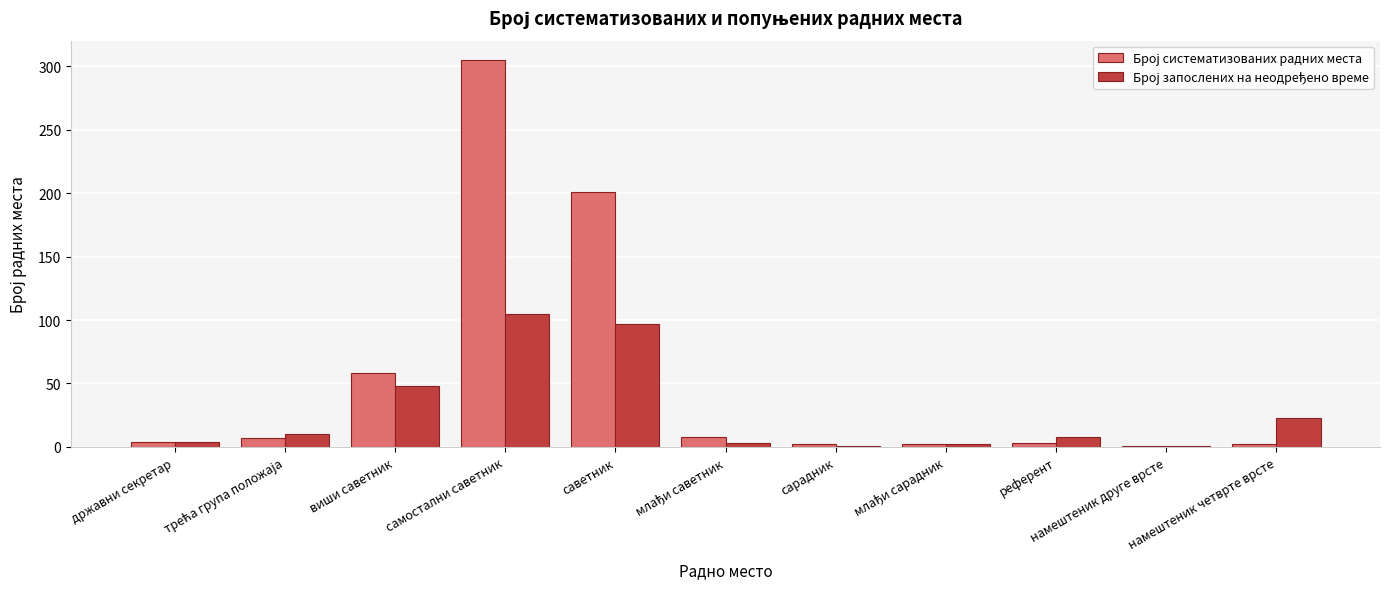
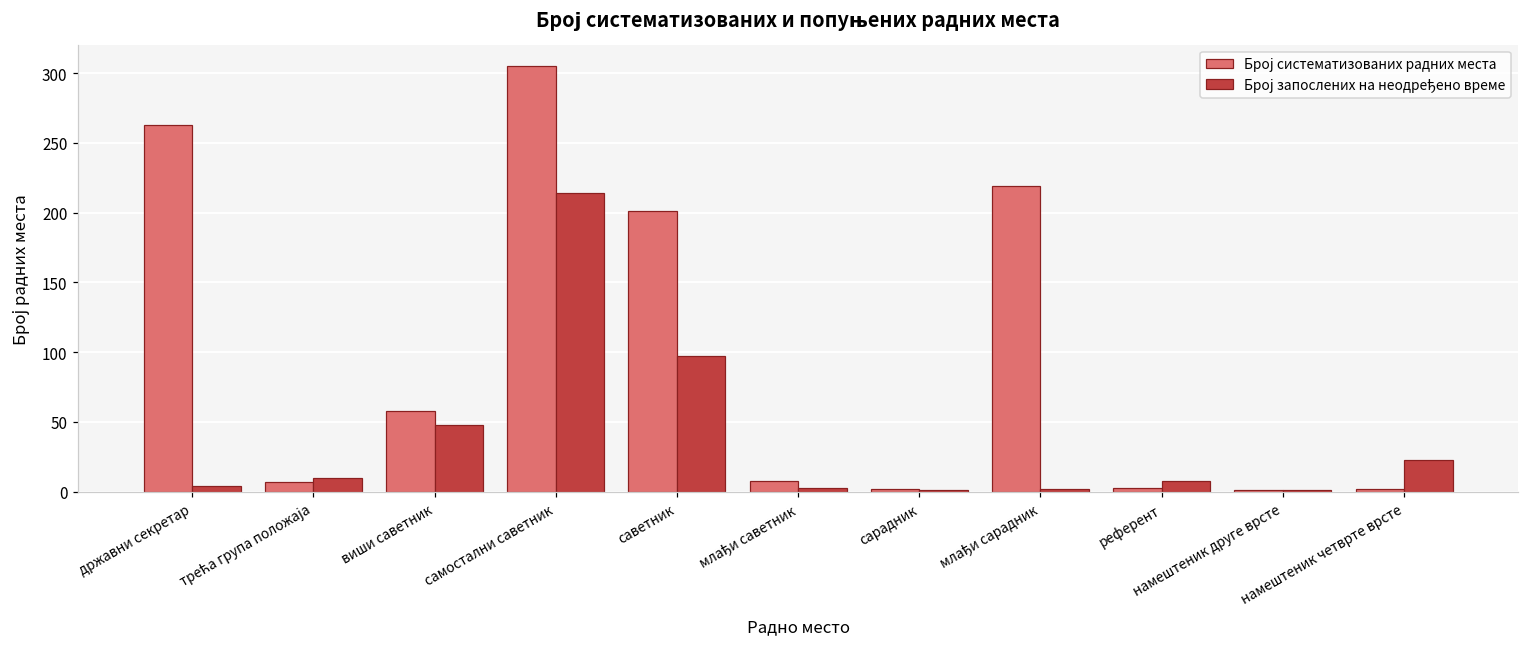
Број систематизованих радних места, државни секретар: 4 -> 263
Број запослених на неодређено време, самостални саветник: 105 -> 214
Број систематизованих радних места, млађи сарадник: 2 -> 219
